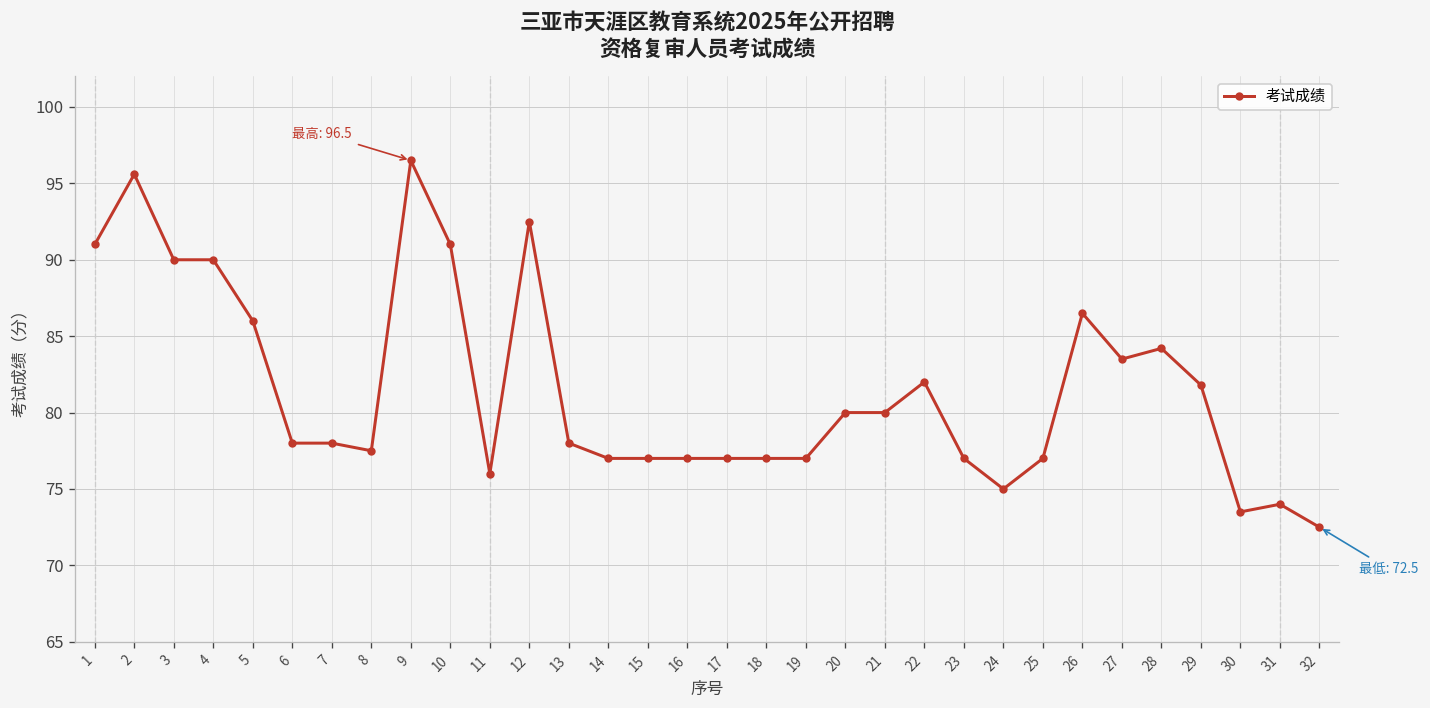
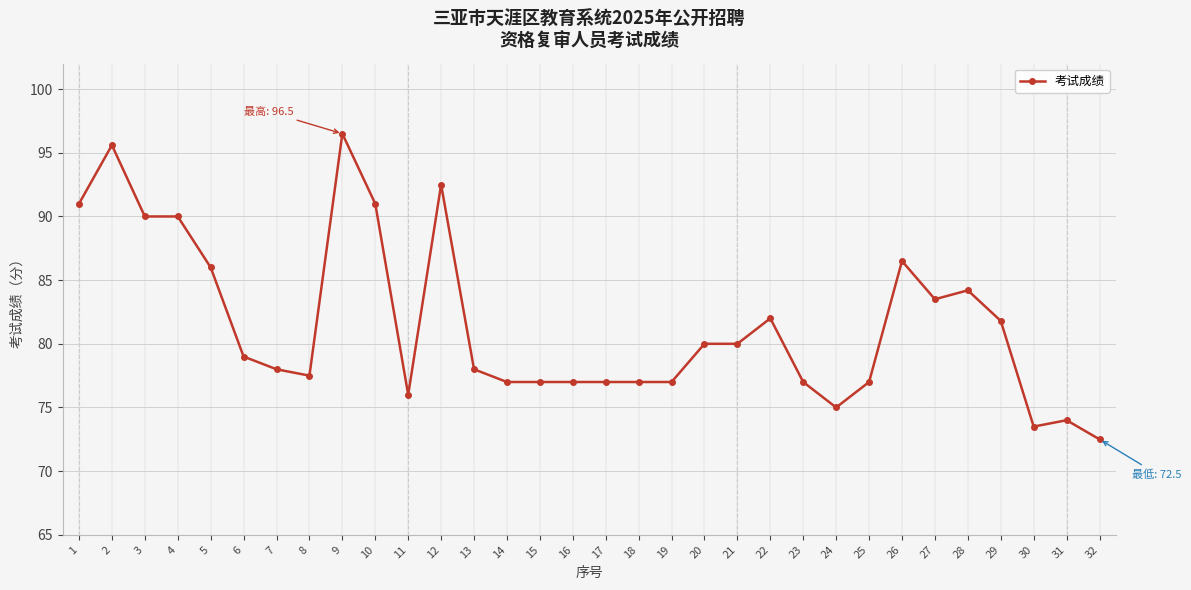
6: 78 -> 79
